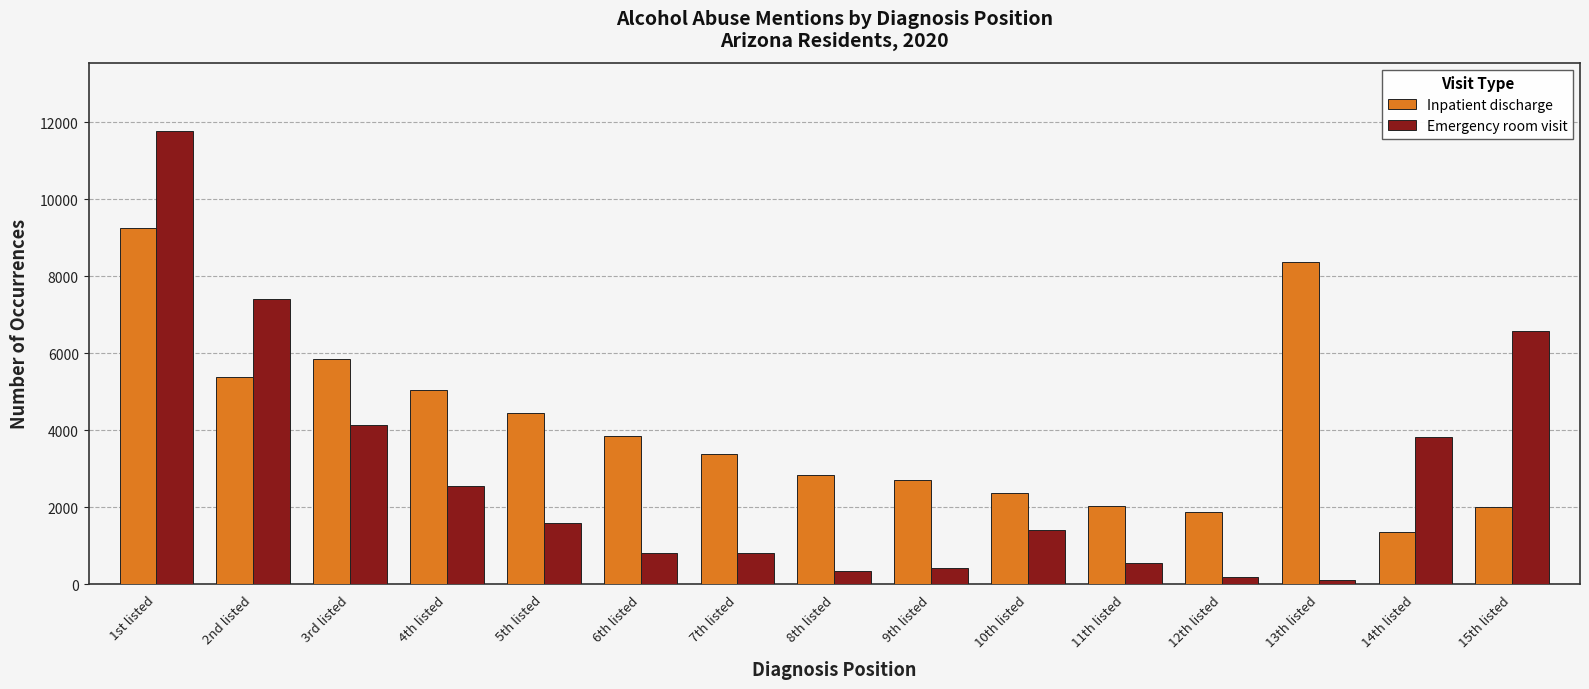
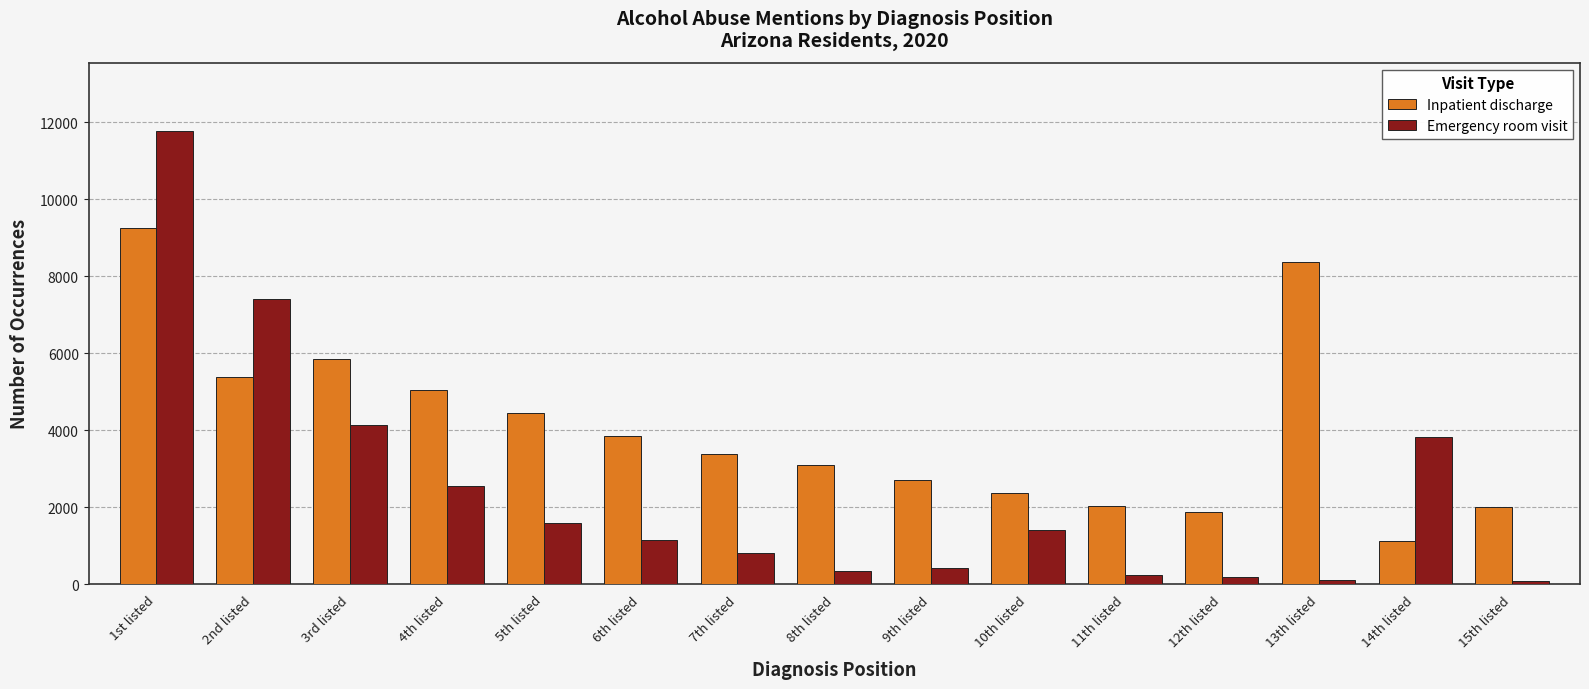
Emergency room visit, 6th listed: 800 -> 1100
Inpatient discharge, 8th listed: 2800 -> 3100
Emergency room visit, 11th listed: 600 -> 200
Inpatient discharge, 14th listed: 1300 -> 1100
Emergency room visit, 15th listed: 6600 -> 100
